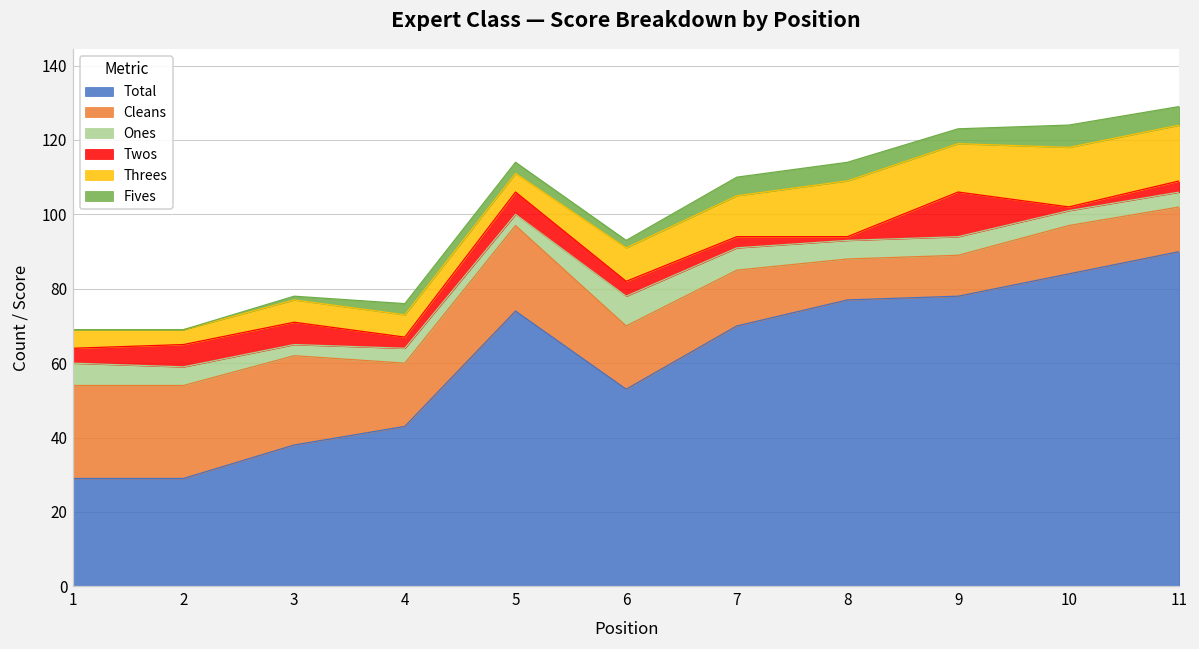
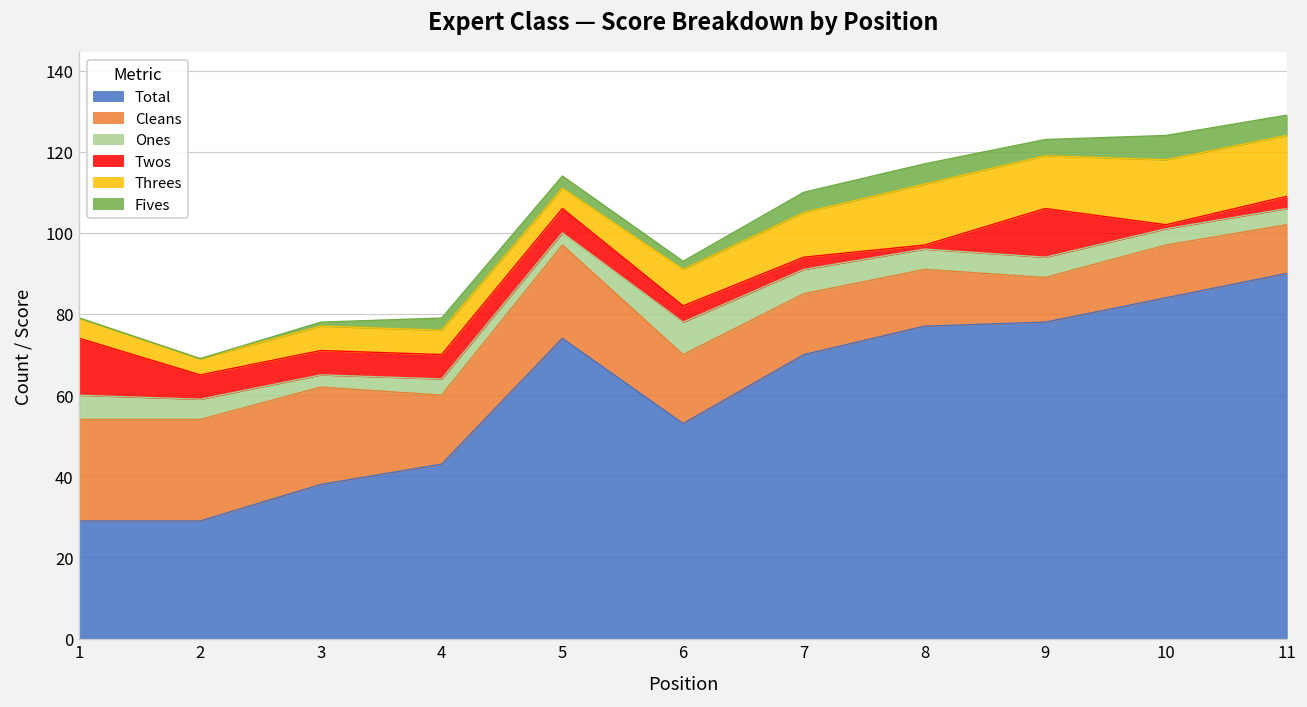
Twos, 1: 4 -> 14
Twos, 4: 3 -> 6
Cleans, 8: 11 -> 14
